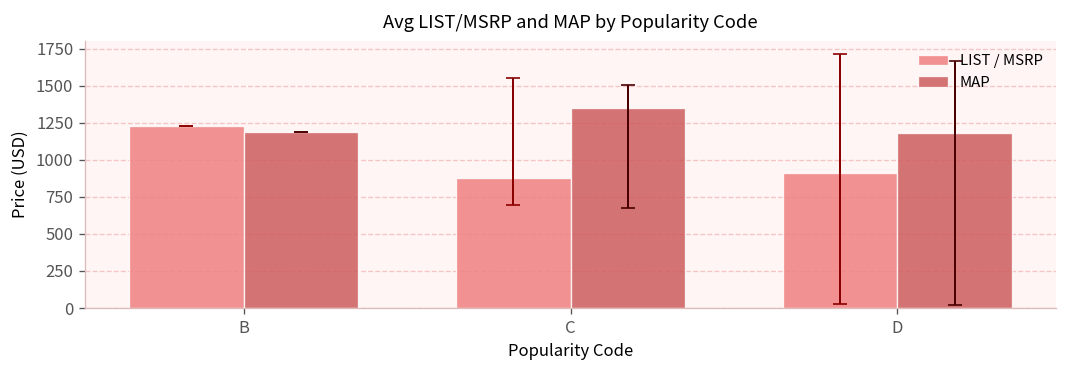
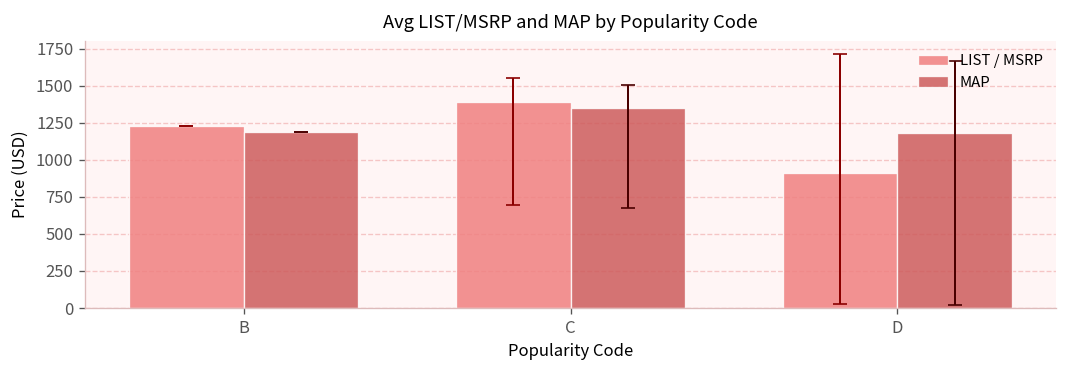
LIST / MSRP, C: 880 -> 1390
